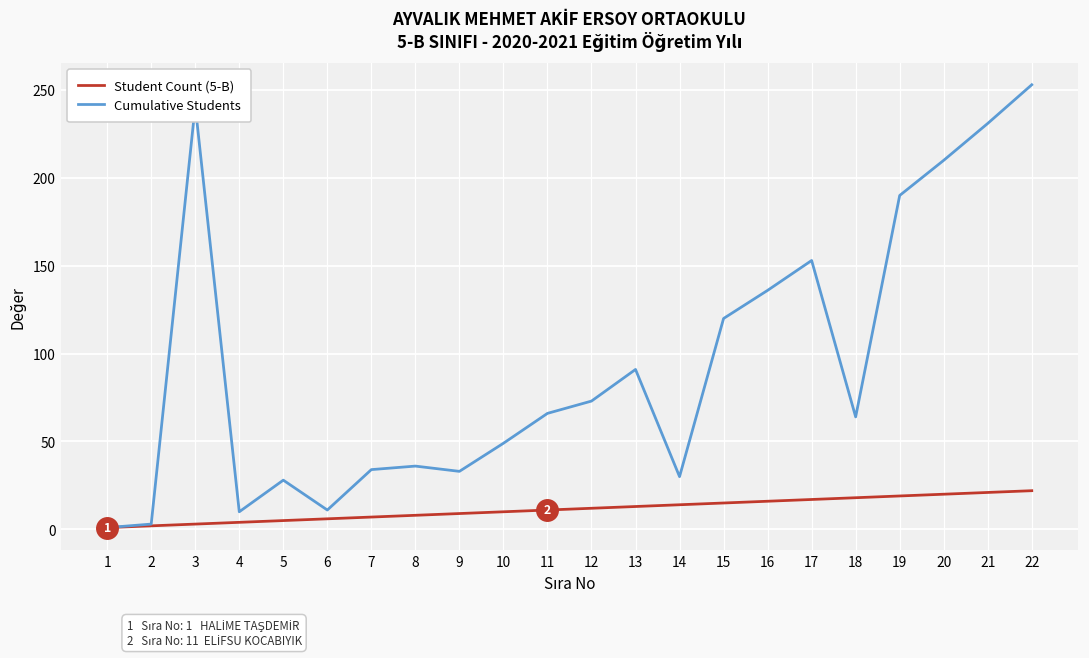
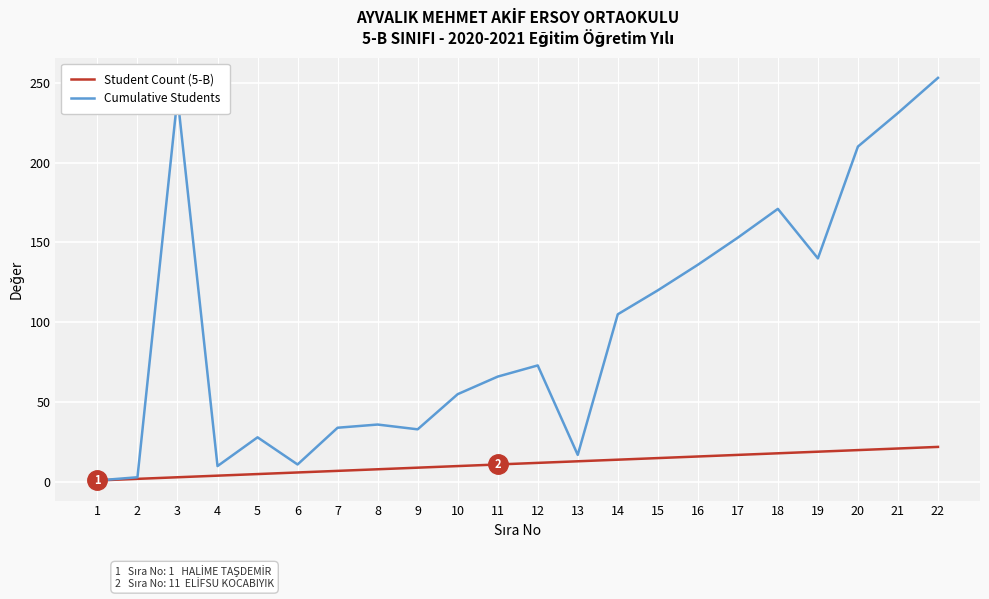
Cumulative Students, 10: 49 -> 55
Cumulative Students, 13: 91 -> 17
Cumulative Students, 14: 30 -> 105
Cumulative Students, 18: 64 -> 171
Cumulative Students, 19: 190 -> 140
